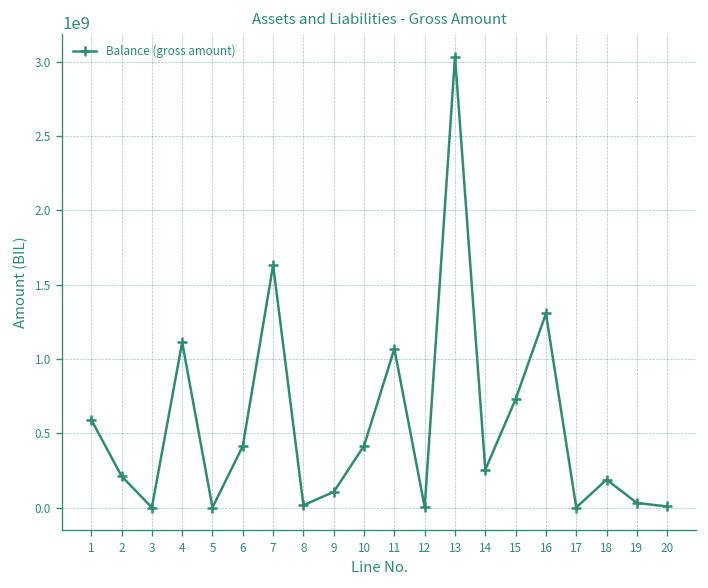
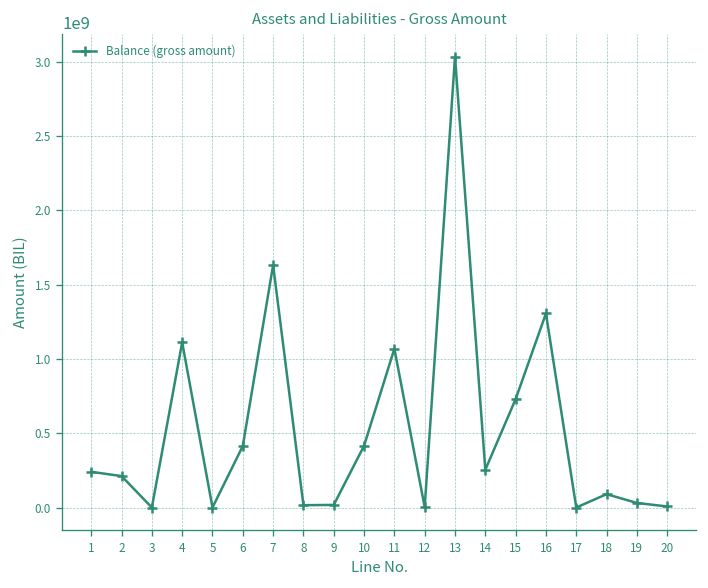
1: 590000000 -> 240000000
9: 110000000 -> 20000000
18: 190000000 -> 90000000
